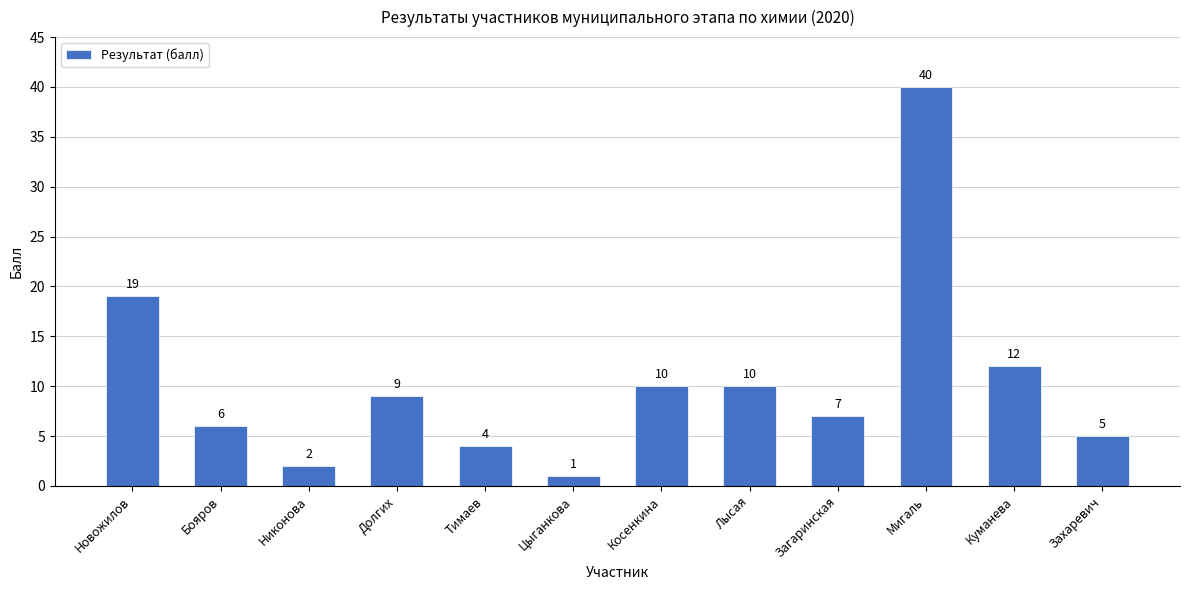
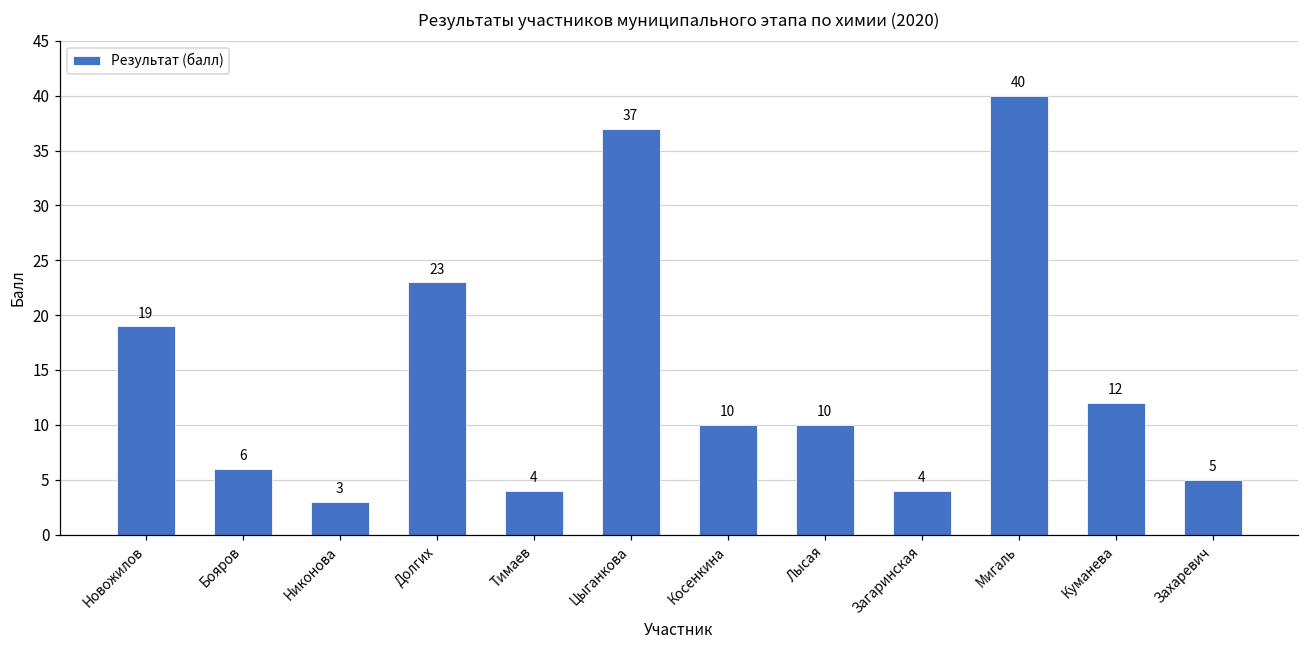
Никонова: 2 -> 3
Долгих: 9 -> 23
Цыганкова: 1 -> 37
Загаринская: 7 -> 4
